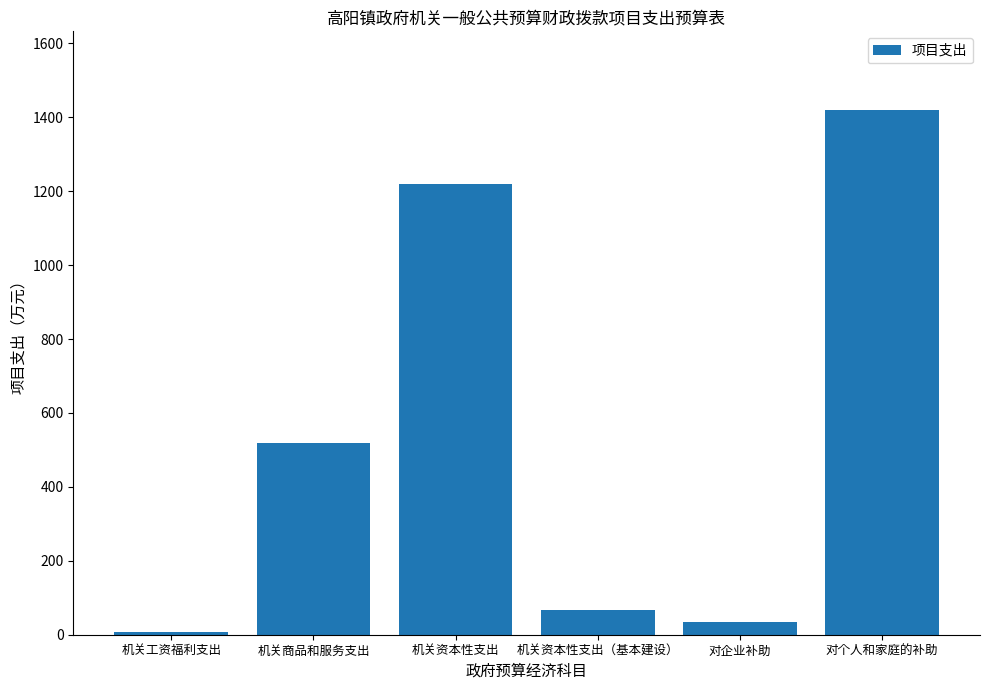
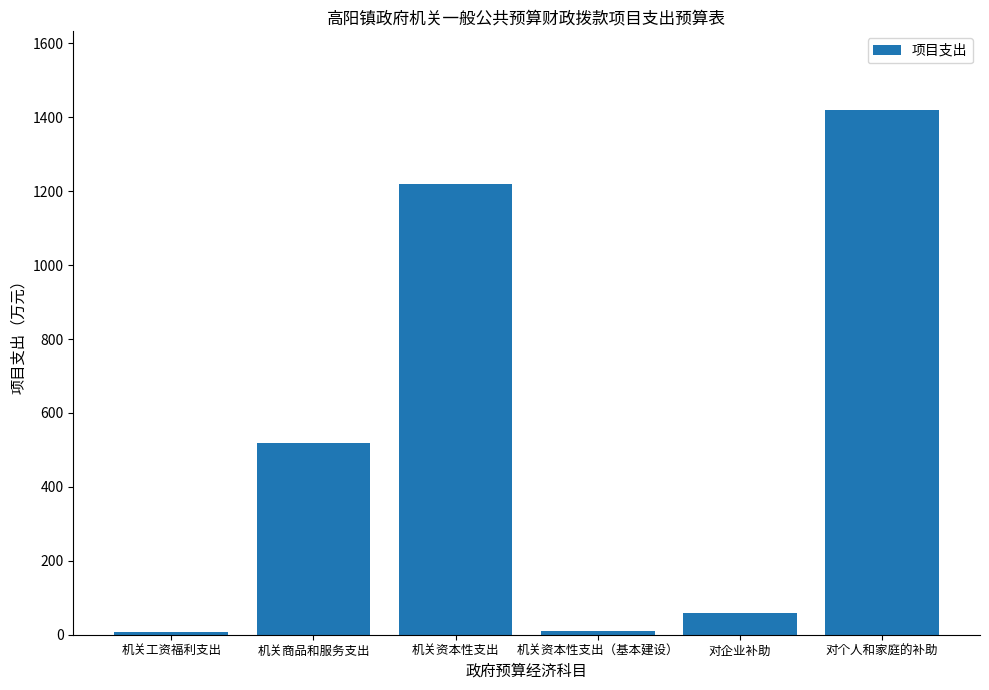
机关资本性支出（基本建设）: 70 -> 10
对企业补助: 30 -> 60
